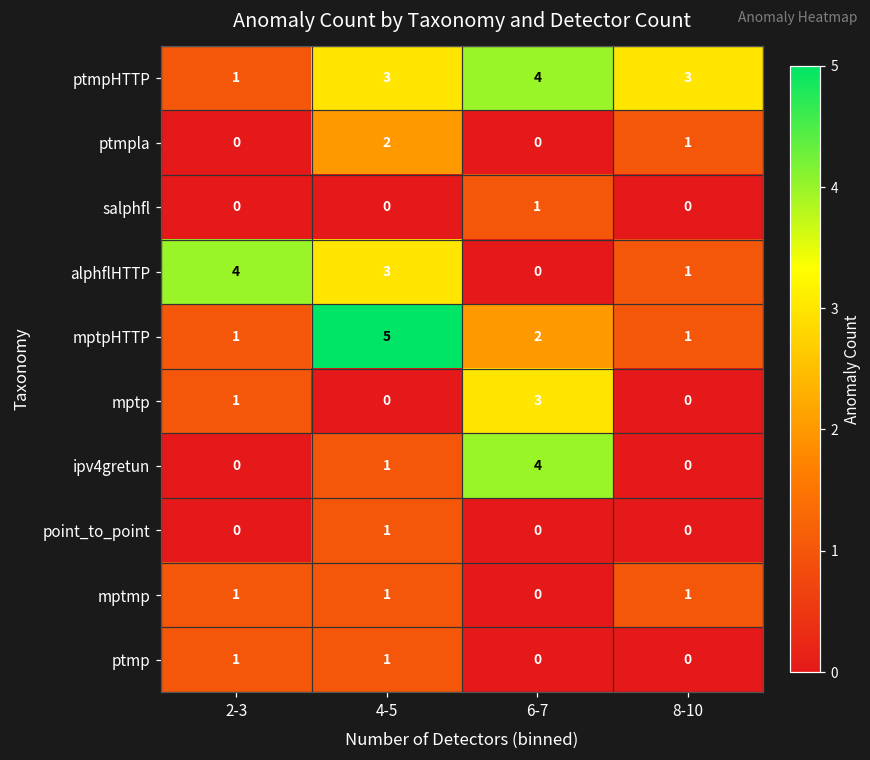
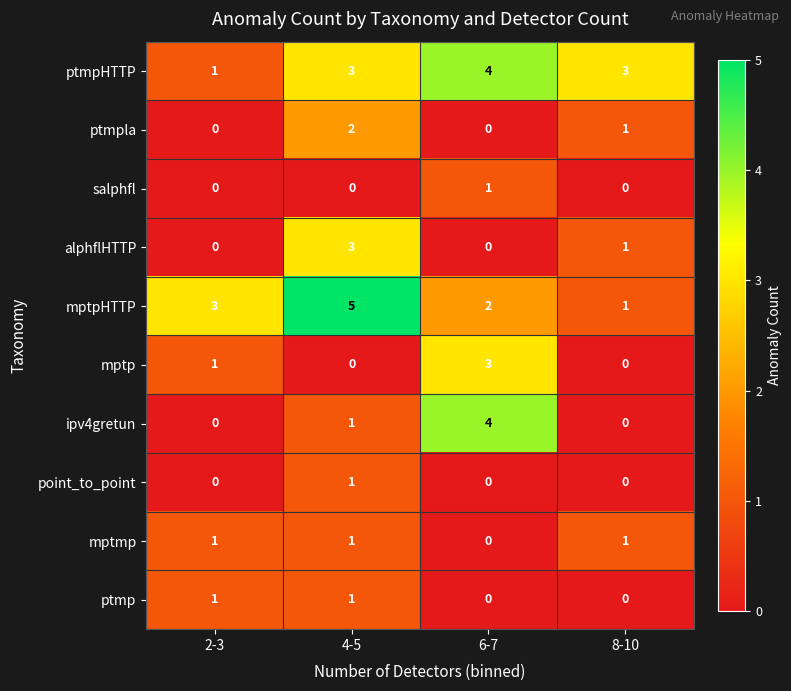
alphflHTTP, 2-3: 4 -> 0
mptpHTTP, 2-3: 1 -> 3
